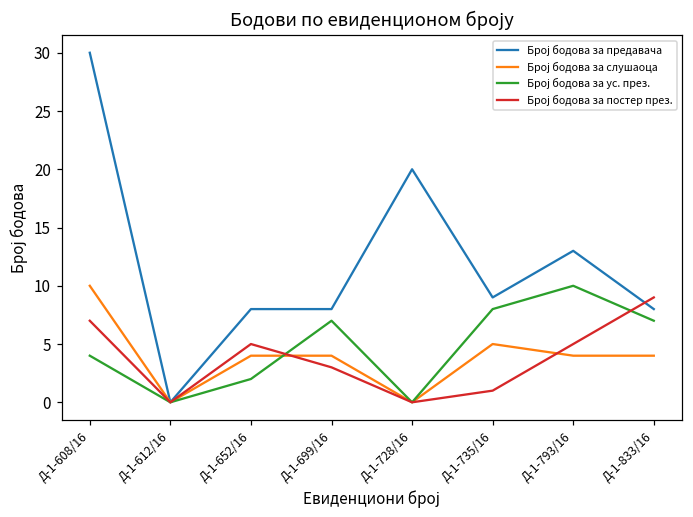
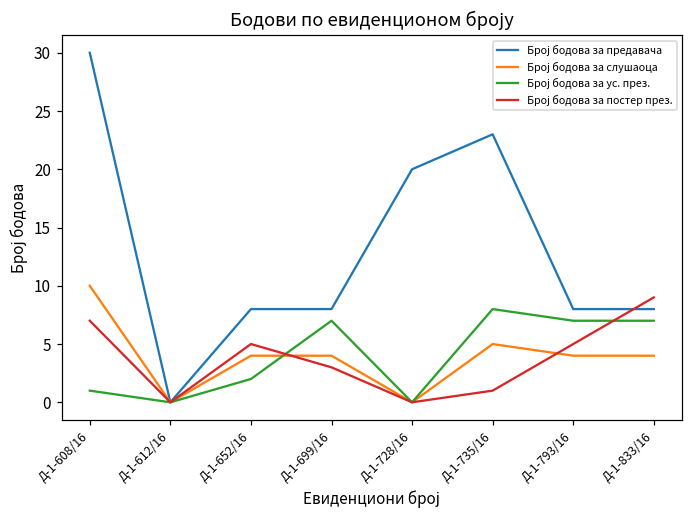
Број бодова за ус. през., Д-1-608/16: 4 -> 1
Број бодова за предавача, Д-1-735/16: 9 -> 23
Број бодова за предавача, Д-1-793/16: 13 -> 8
Број бодова за ус. през., Д-1-793/16: 10 -> 7
